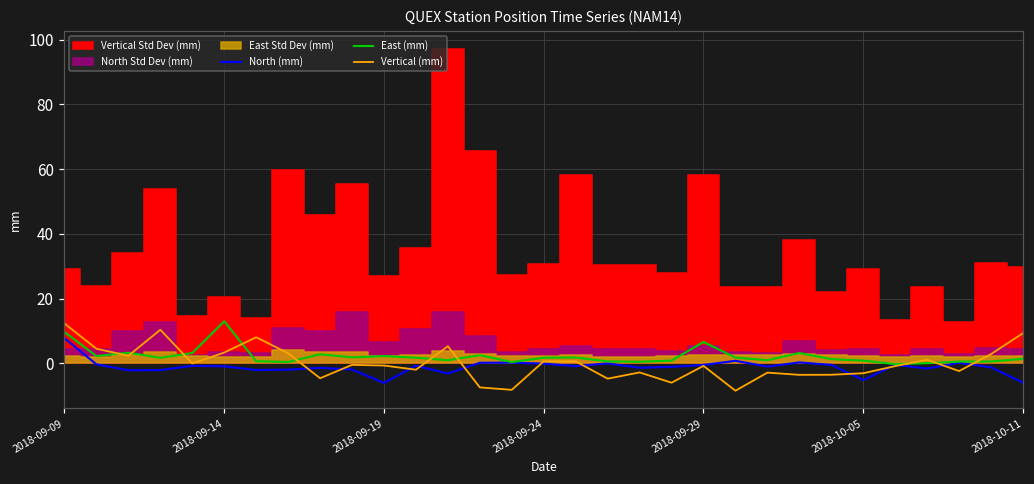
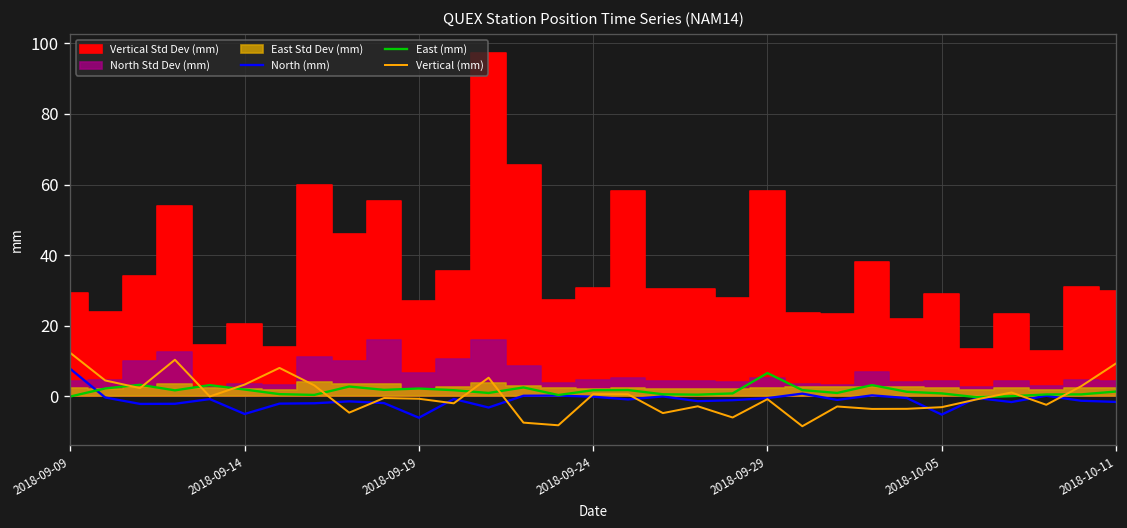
East (mm), 2018-09-09: 10 -> 0
North (mm), 2018-09-14: -1 -> -5
East (mm), 2018-09-14: 13 -> 2
North (mm), 2018-10-11: -6 -> -2
